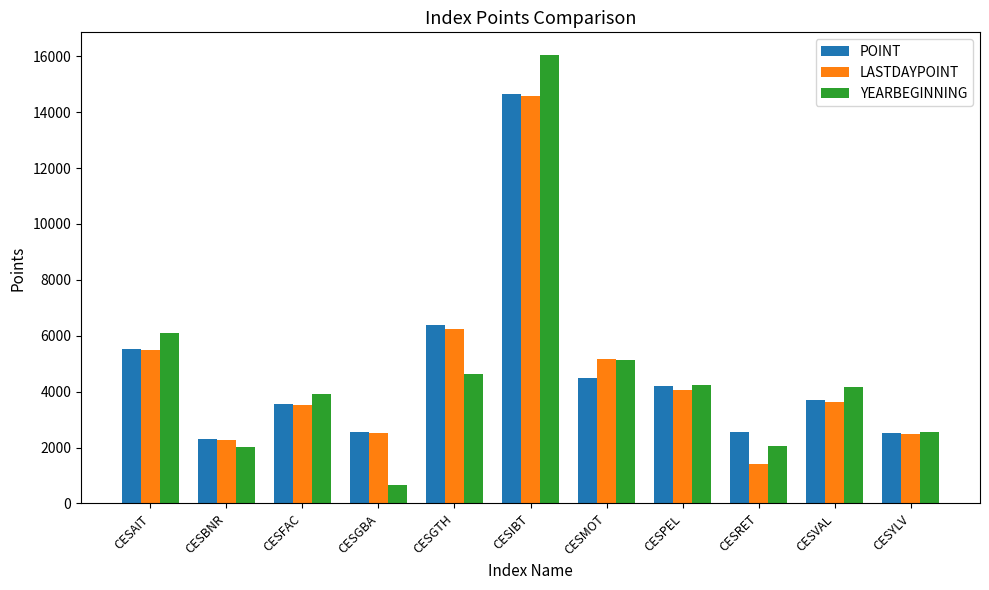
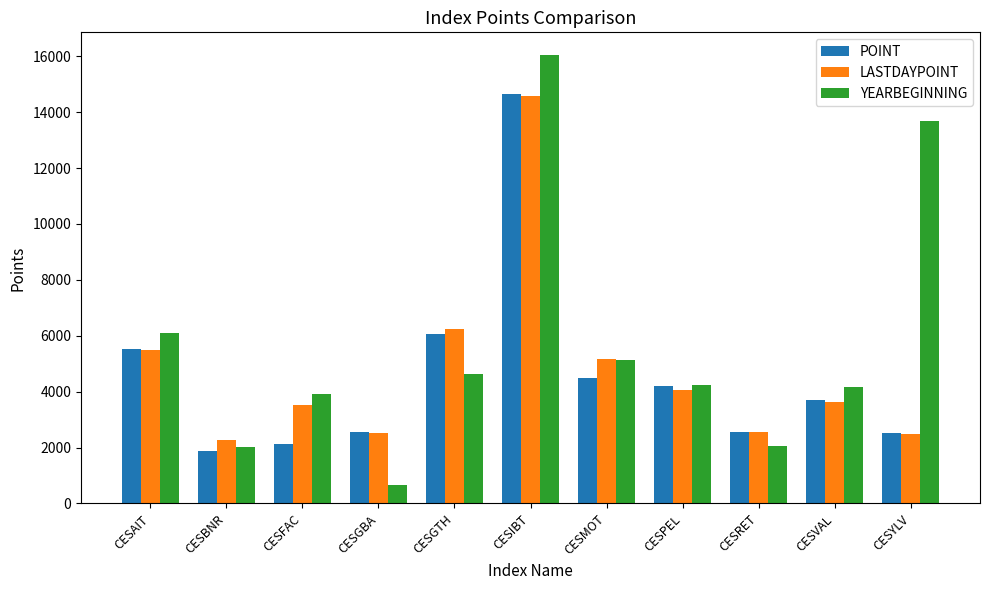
POINT, CESBNR: 2300 -> 1900
POINT, CESFAC: 3500 -> 2100
POINT, CESGTH: 6400 -> 6100
LASTDAYPOINT, CESRET: 1400 -> 2600
YEARBEGINNING, CESYLV: 2600 -> 13700
